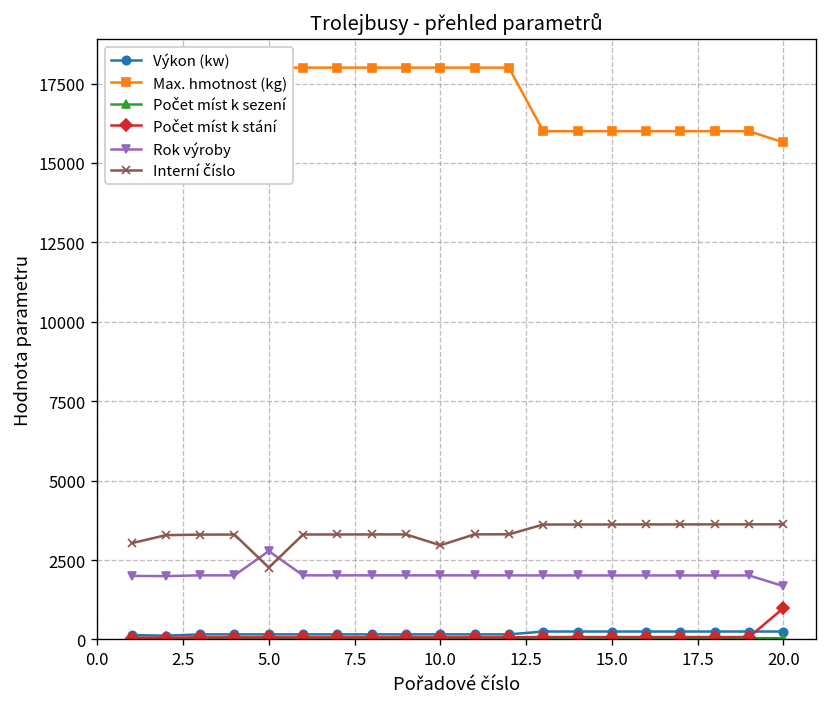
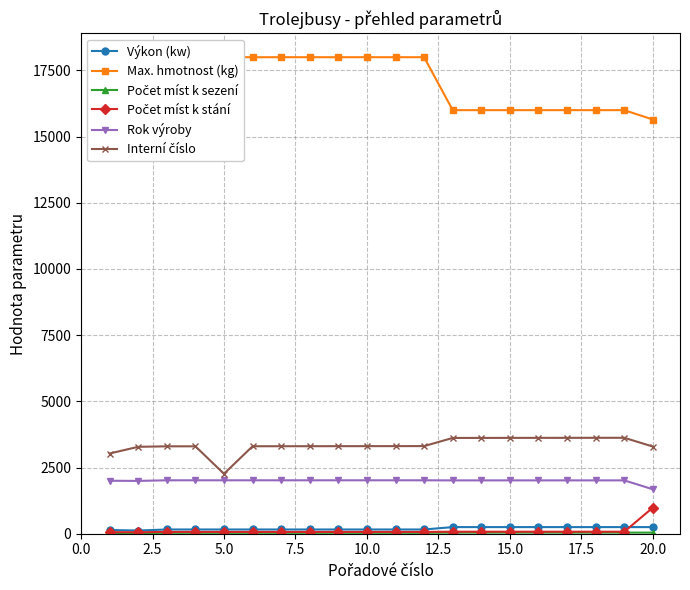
Rok výroby, 5.0: 2800 -> 2000
Interní číslo, 10.0: 3000 -> 3300
Interní číslo, 20.0: 3600 -> 3300
